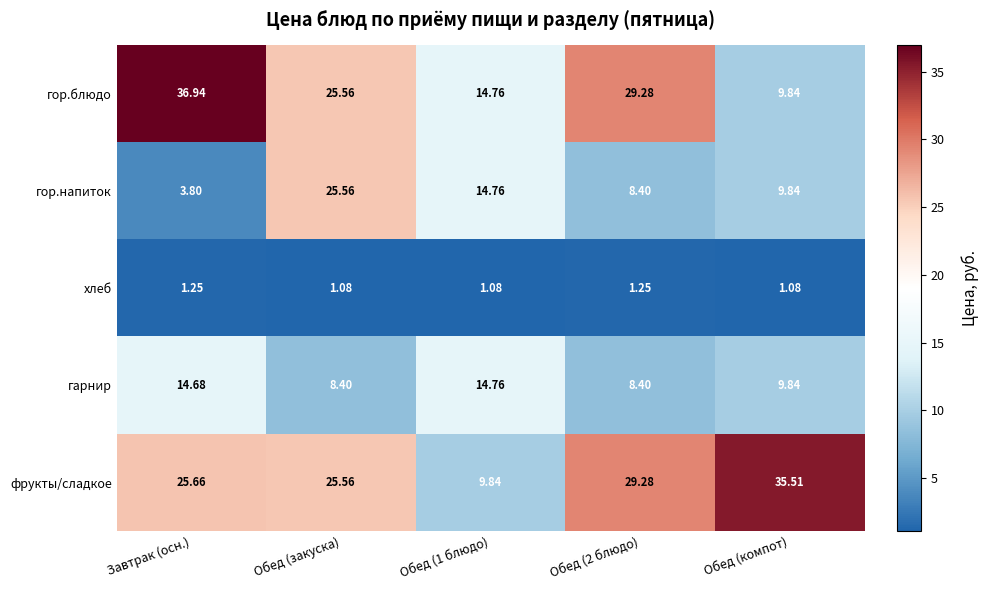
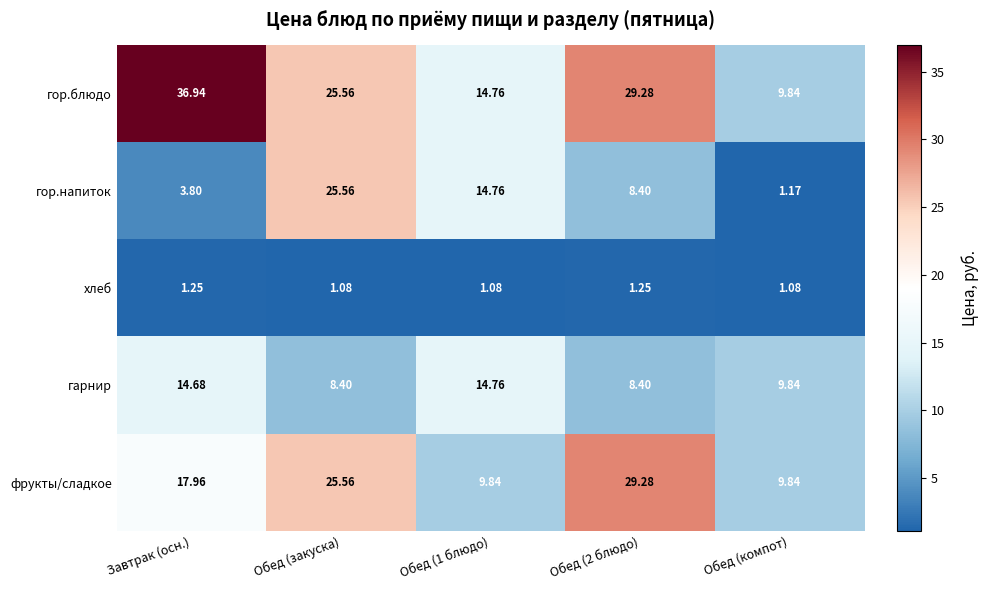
гор.напиток, Обед (компот): 9.84 -> 1.17
фрукты/сладкое, Завтрак (осн.): 25.66 -> 17.96
фрукты/сладкое, Обед (компот): 35.51 -> 9.84
